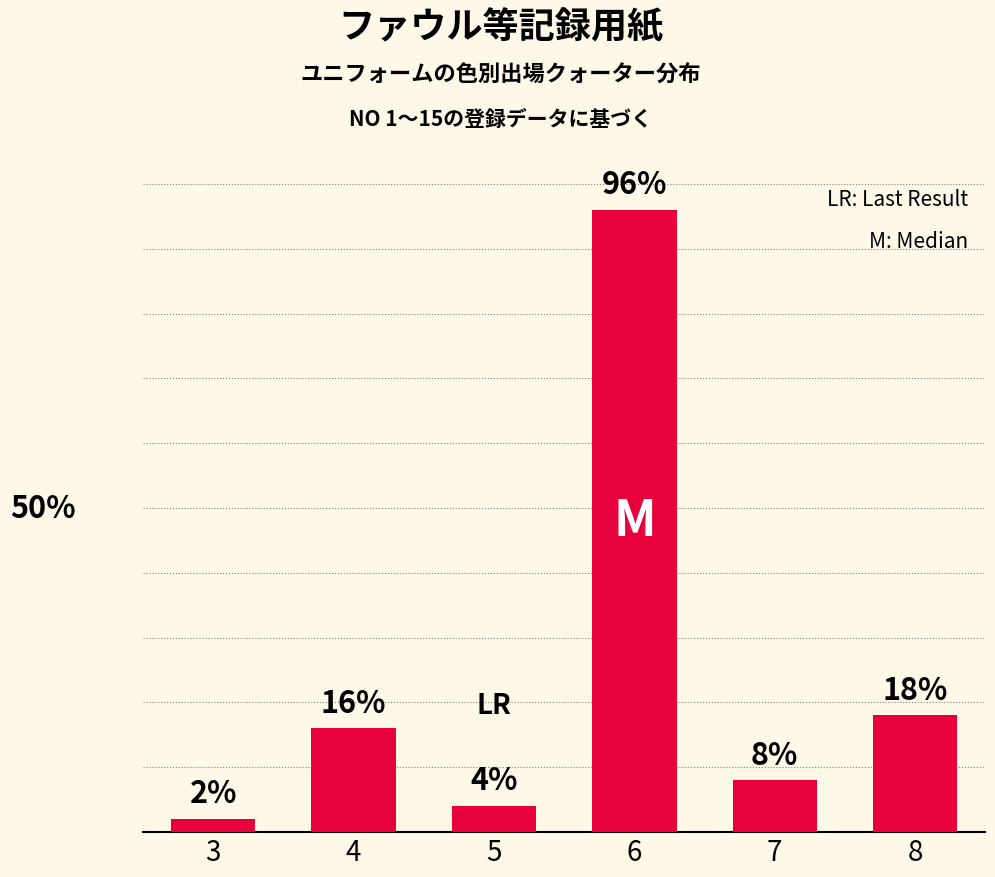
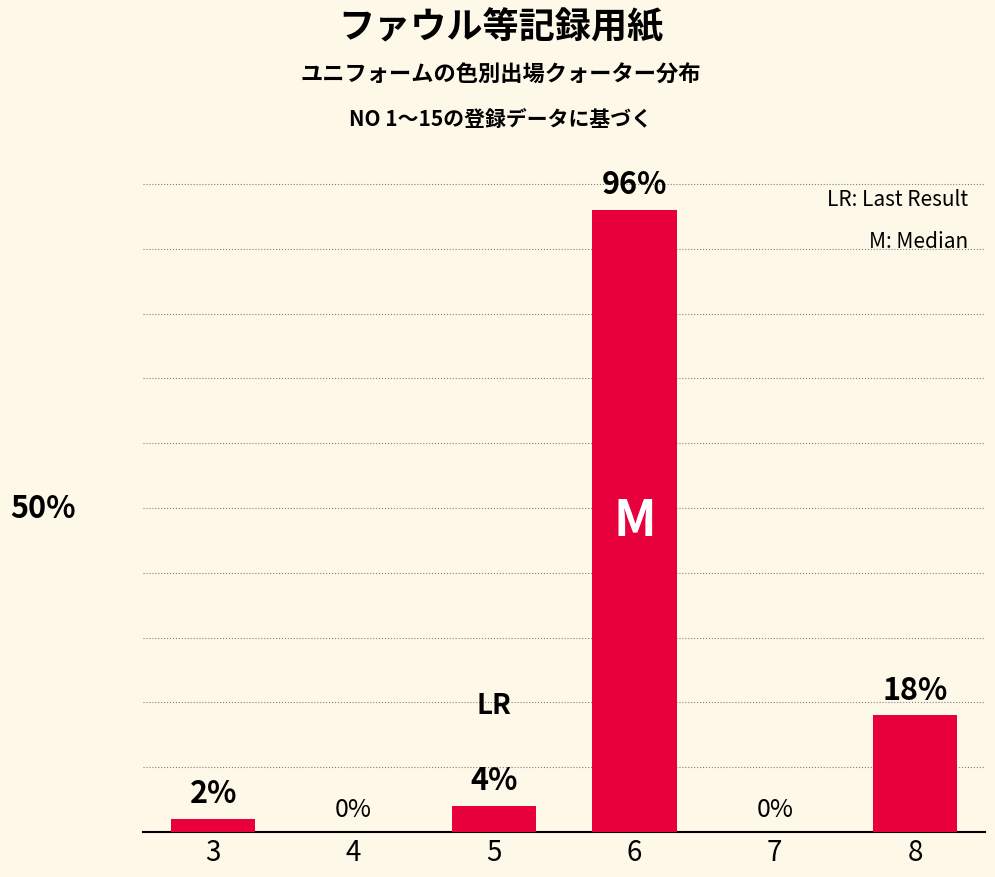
4: 16% -> 0%
7: 8% -> 0%
